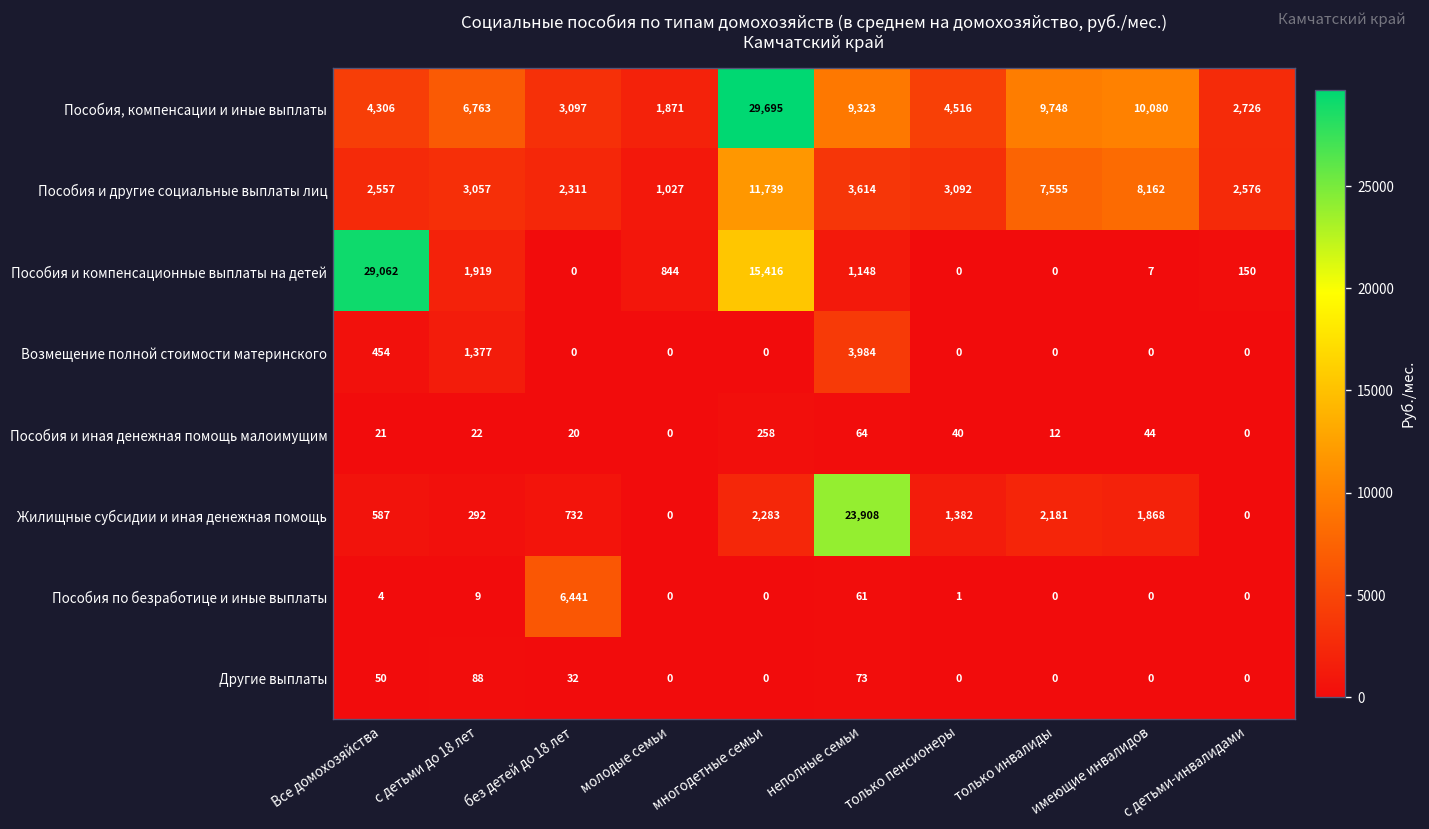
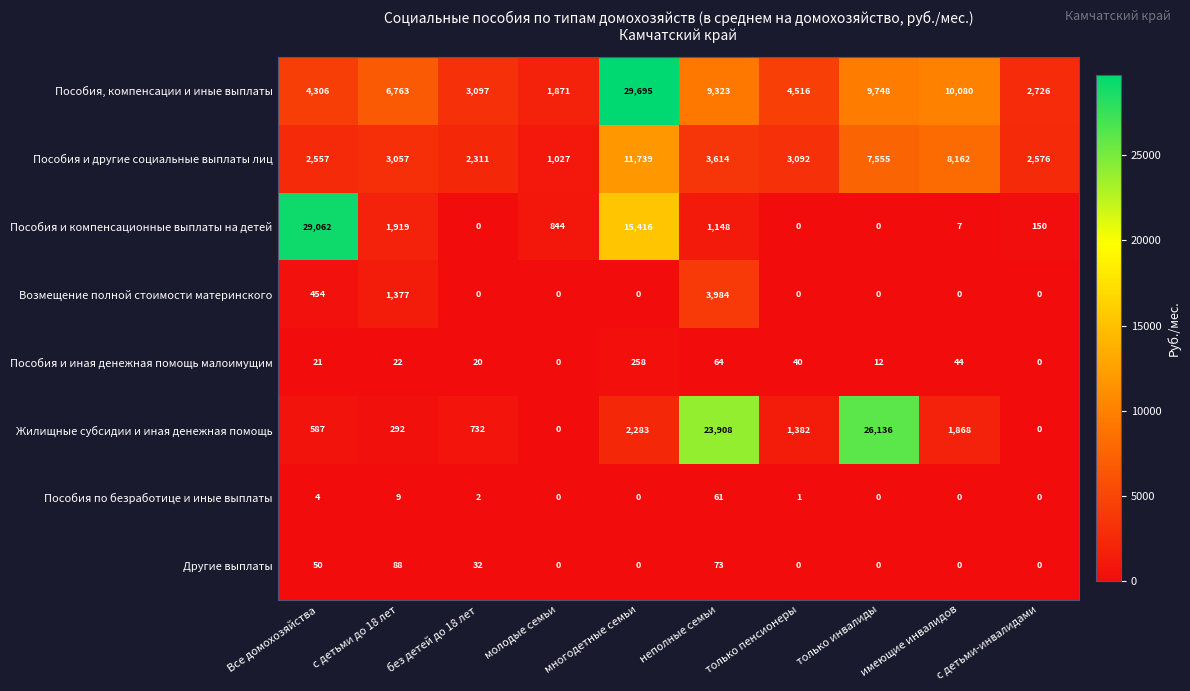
Жилищные субсидии и иная денежная помощь, только инвалиды: 2,181 -> 26,136
Пособия по безработице и иные выплаты, без детей до 18 лет: 6,441 -> 2
